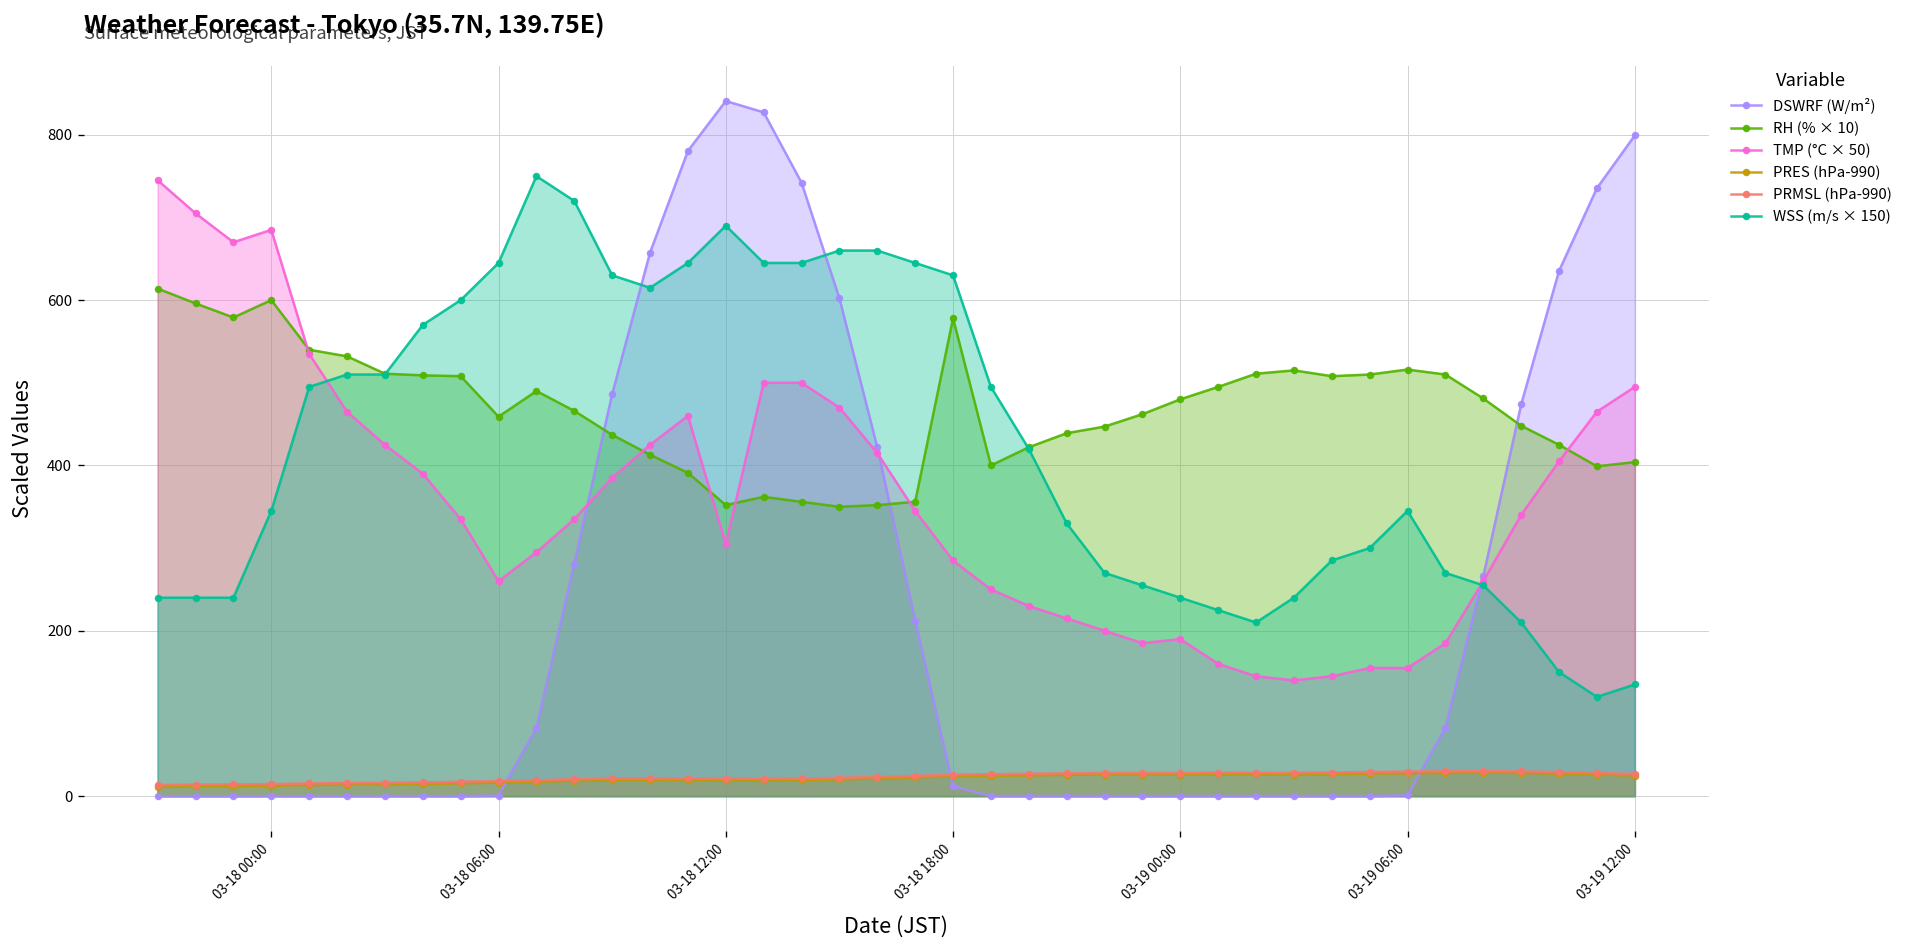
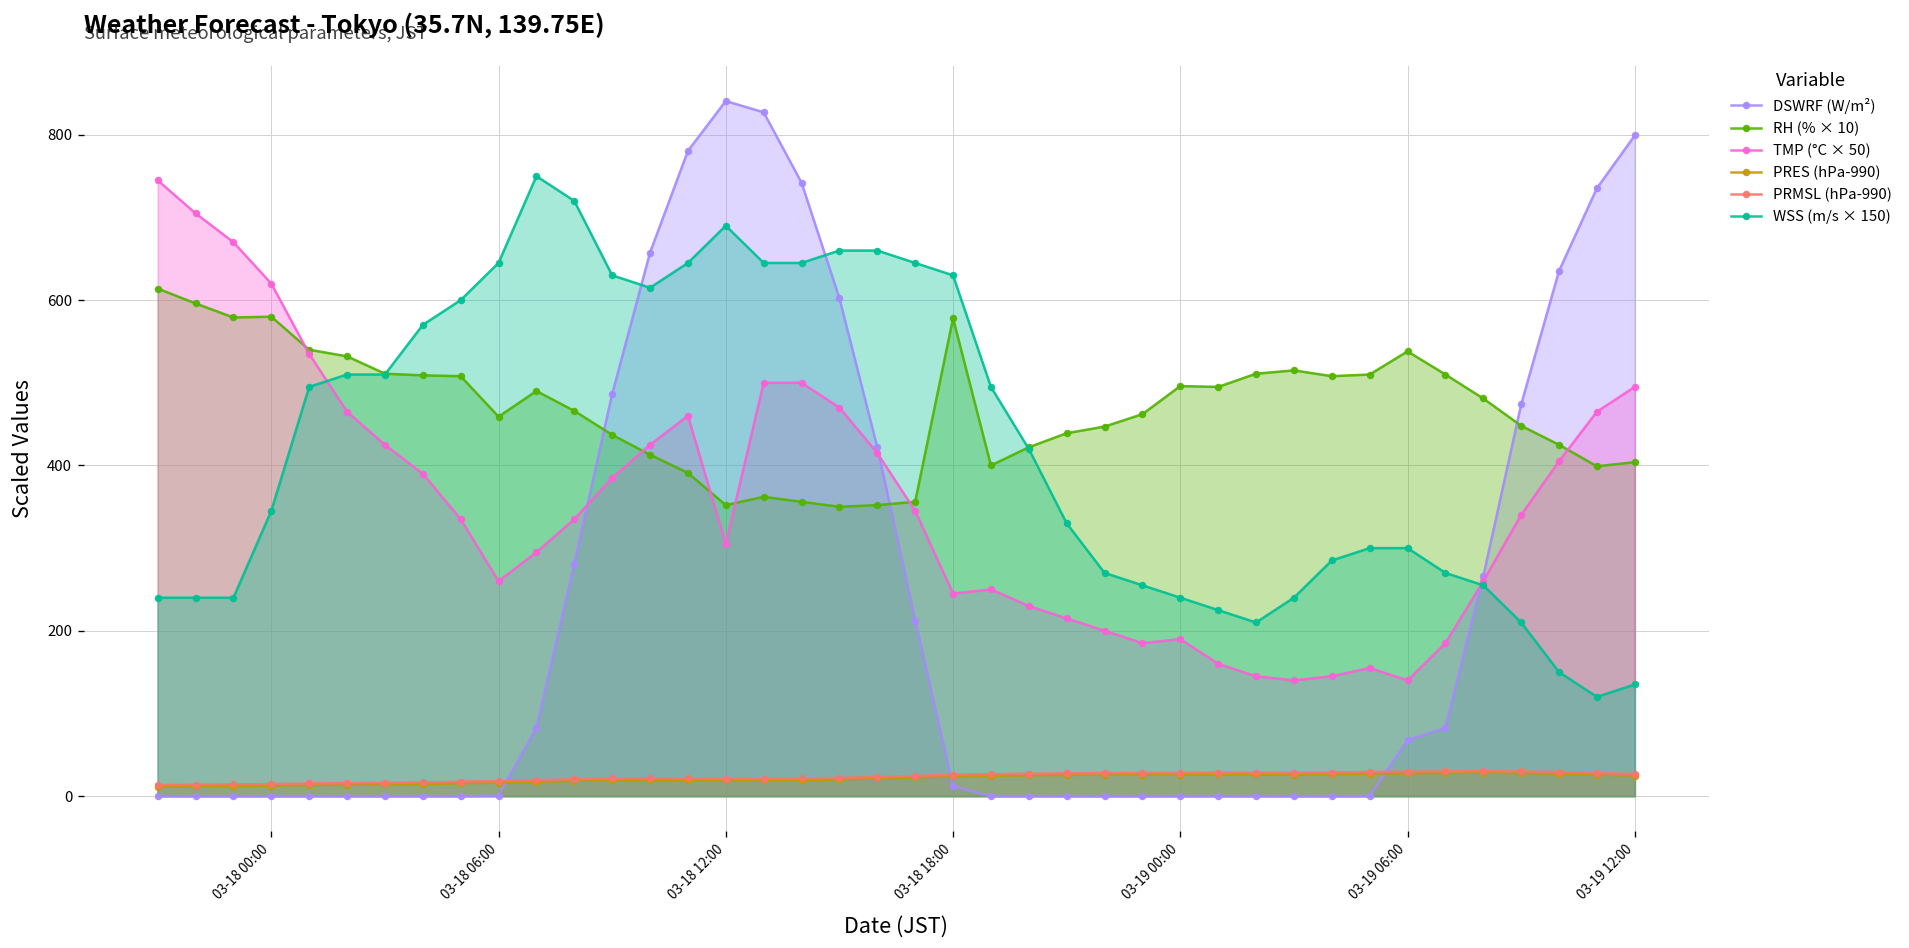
RH (% × 10), 03-18 00:00: 600 -> 580
TMP (°C × 50), 03-18 00:00: 690 -> 620
TMP (°C × 50), 03-18 18:00: 290 -> 250
RH (% × 10), 03-19 00:00: 480 -> 500
DSWRF (W/m²), 03-19 06:00: 0 -> 70
RH (% × 10), 03-19 06:00: 520 -> 540
TMP (°C × 50), 03-19 06:00: 160 -> 140
WSS (m/s × 150), 03-19 06:00: 350 -> 300
